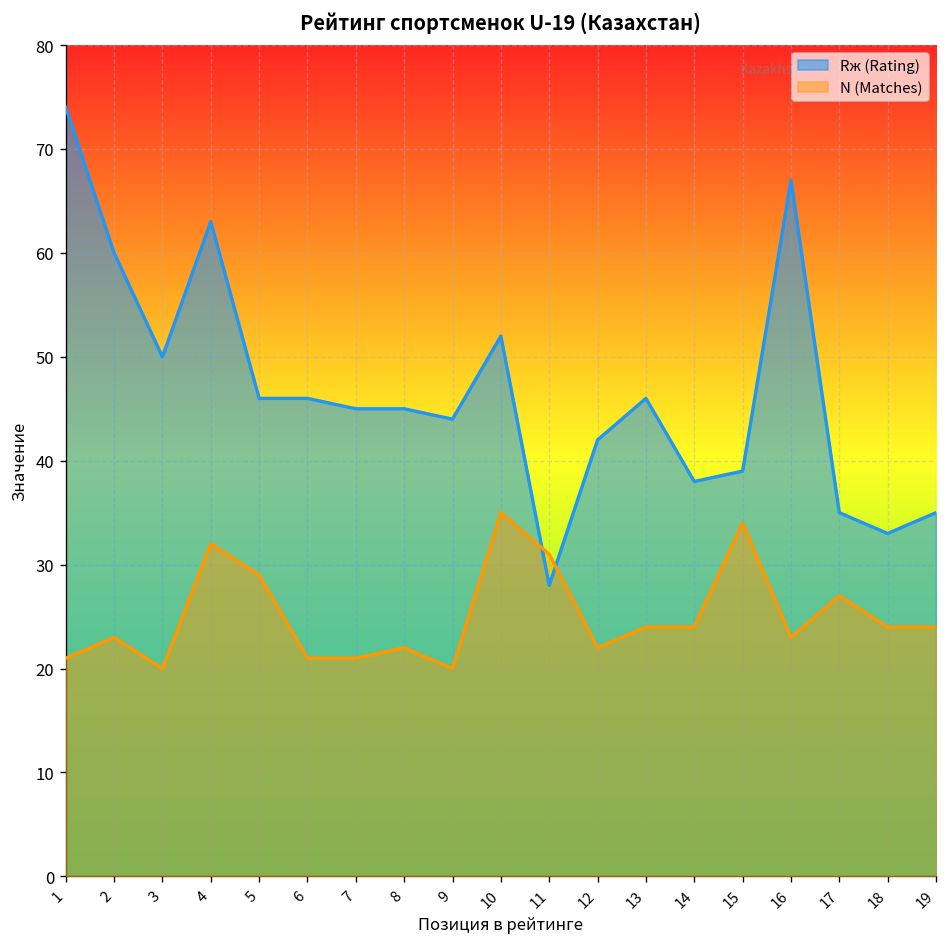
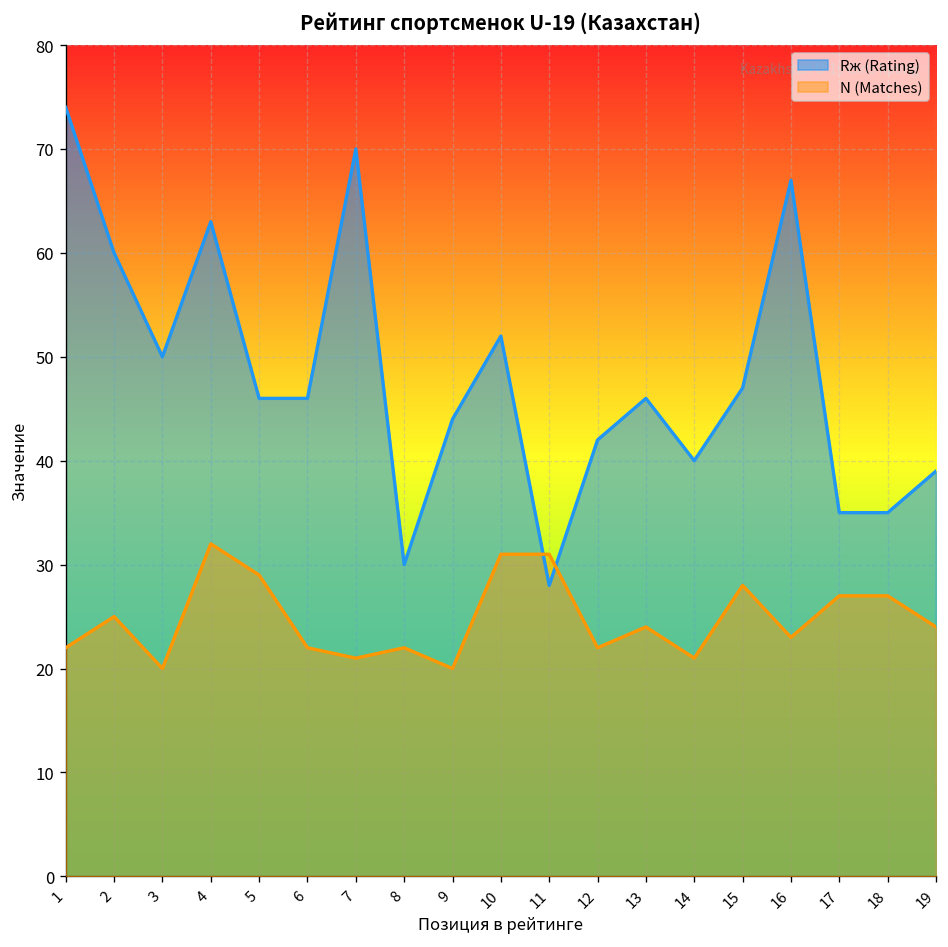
N (Matches), 1: 21 -> 22
N (Matches), 2: 23 -> 25
N (Matches), 6: 21 -> 22
Rж (Rating), 7: 45 -> 70
Rж (Rating), 8: 45 -> 30
N (Matches), 10: 35 -> 31
Rж (Rating), 14: 38 -> 40
N (Matches), 14: 24 -> 21
Rж (Rating), 15: 39 -> 47
N (Matches), 15: 34 -> 28
Rж (Rating), 18: 33 -> 35
N (Matches), 18: 24 -> 27
Rж (Rating), 19: 35 -> 39
